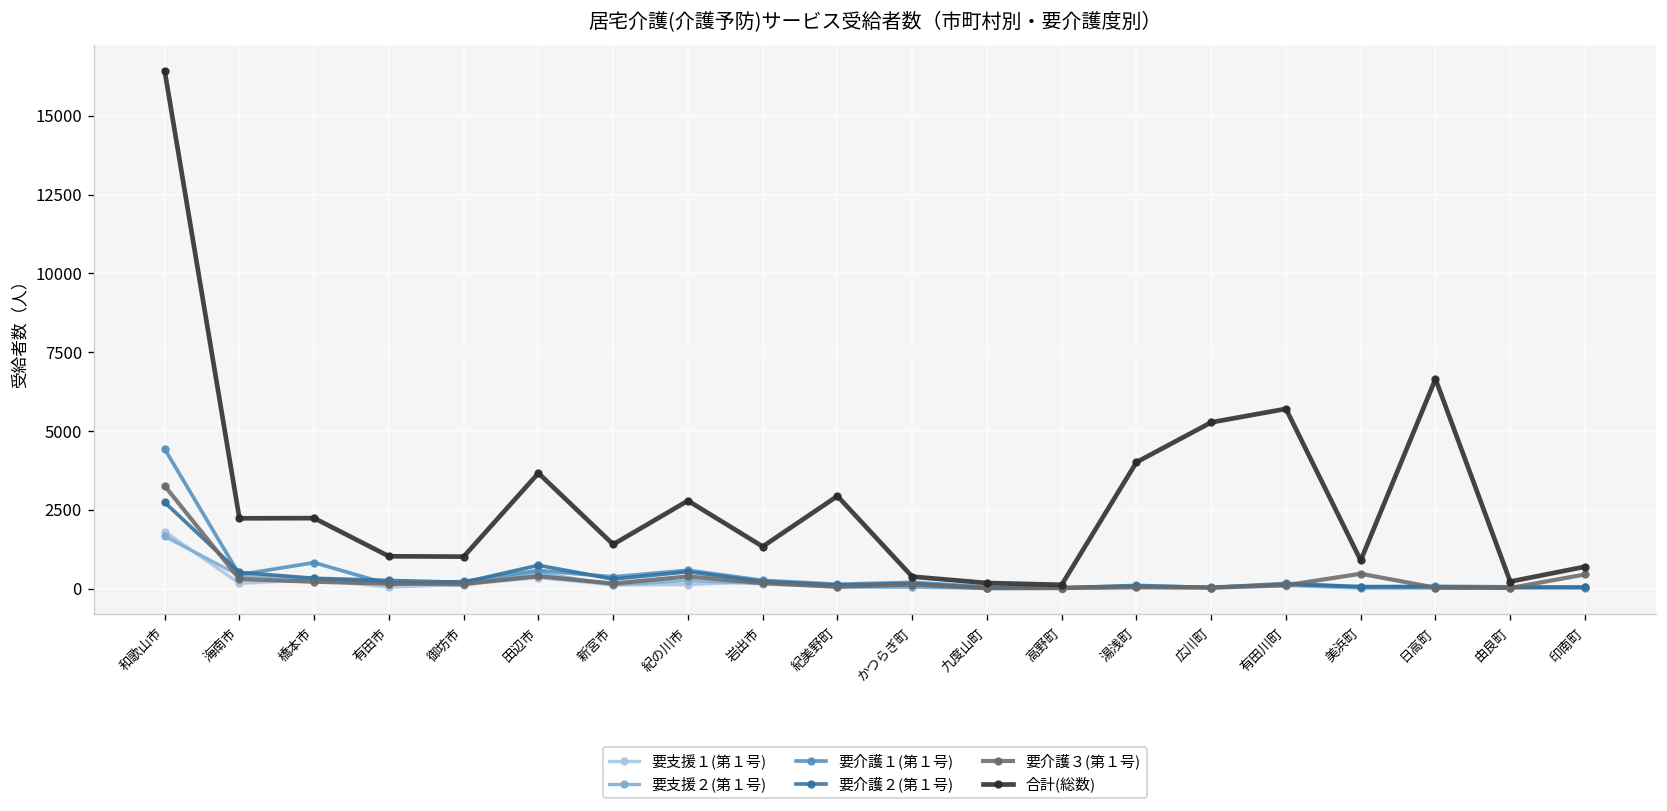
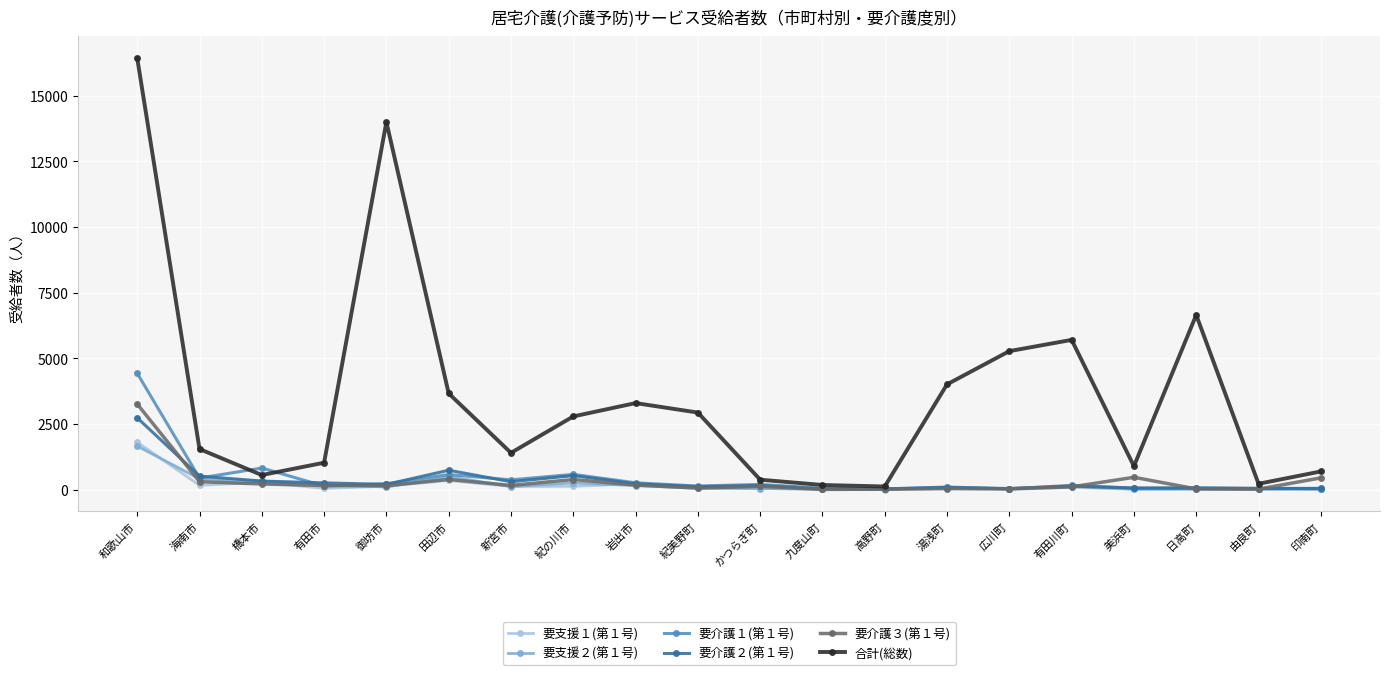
合計(総数), 海南市: 2200 -> 1600
合計(総数), 橋本市: 2200 -> 600
合計(総数), 御坊市: 1000 -> 14000
合計(総数), 岩出市: 1300 -> 3300
